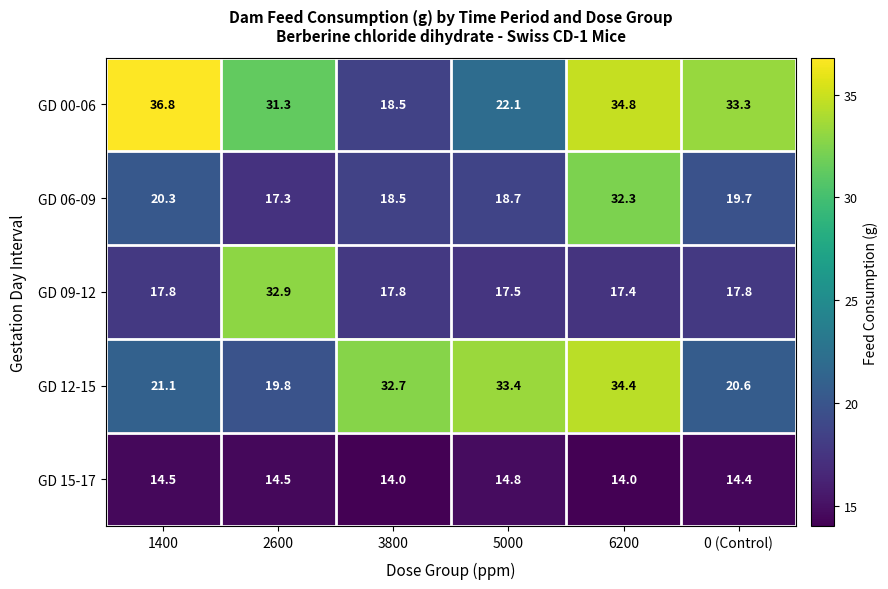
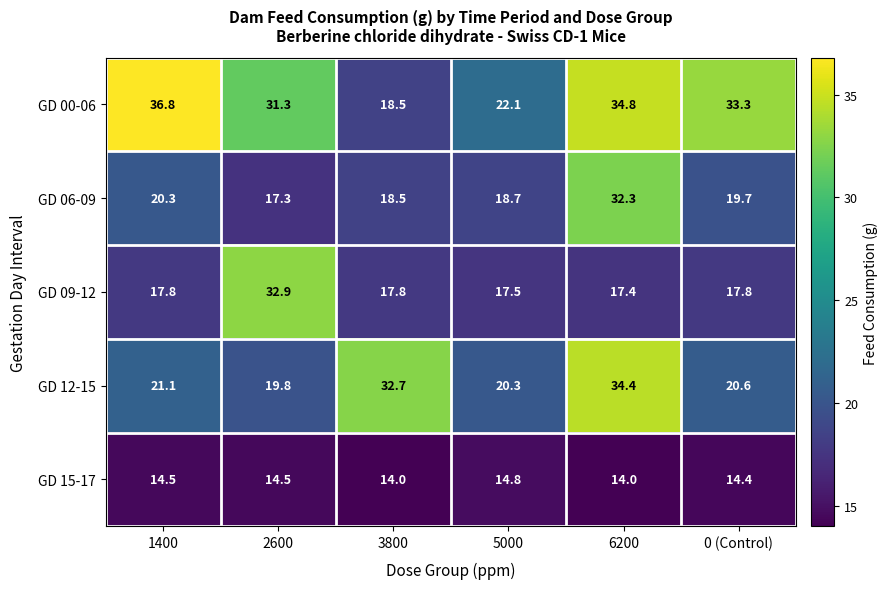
GD 12-15, 5000: 33.4 -> 20.3
